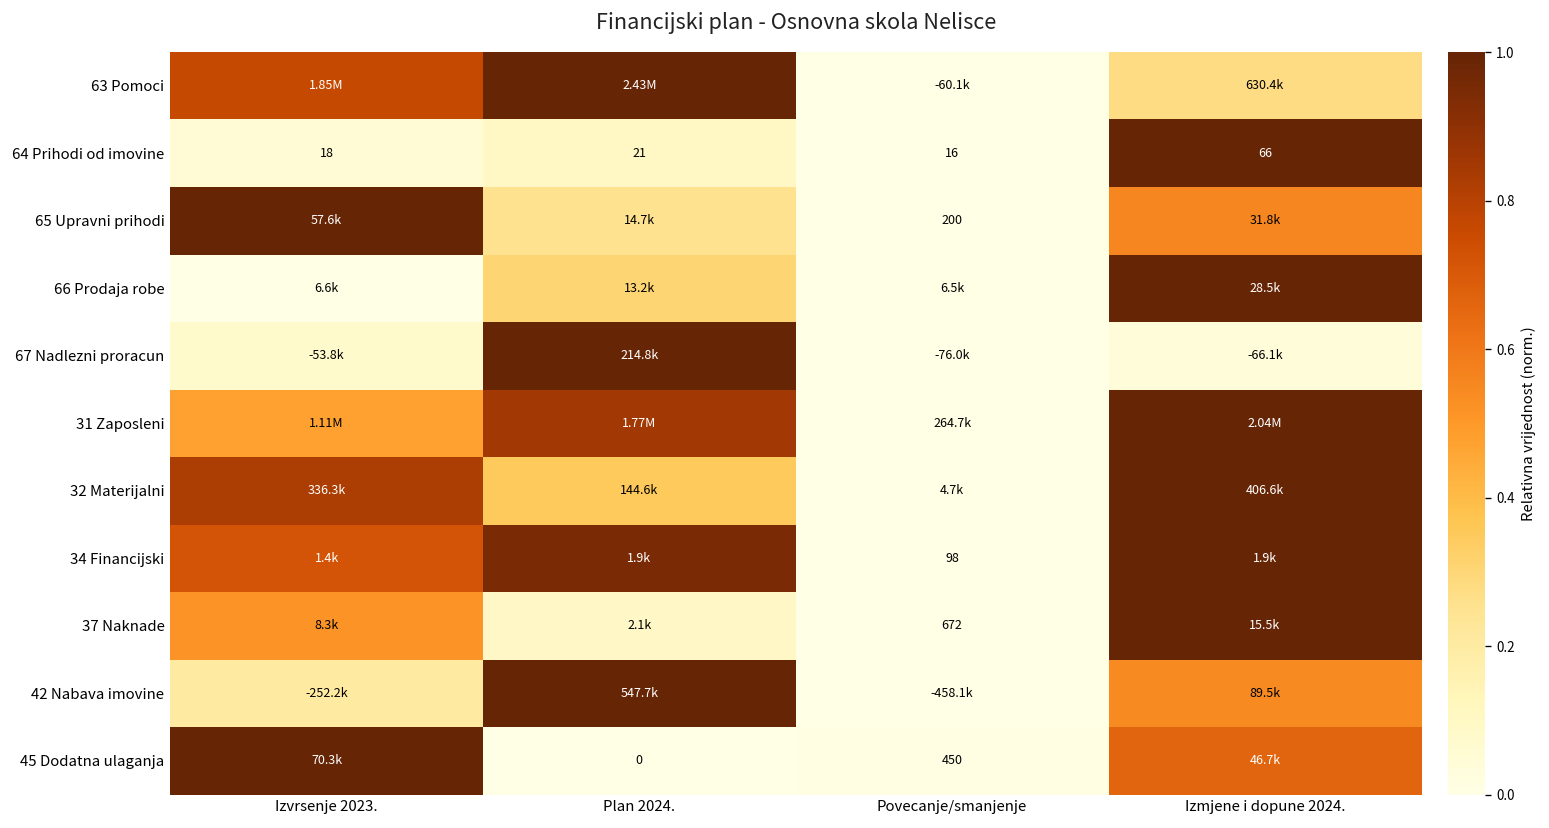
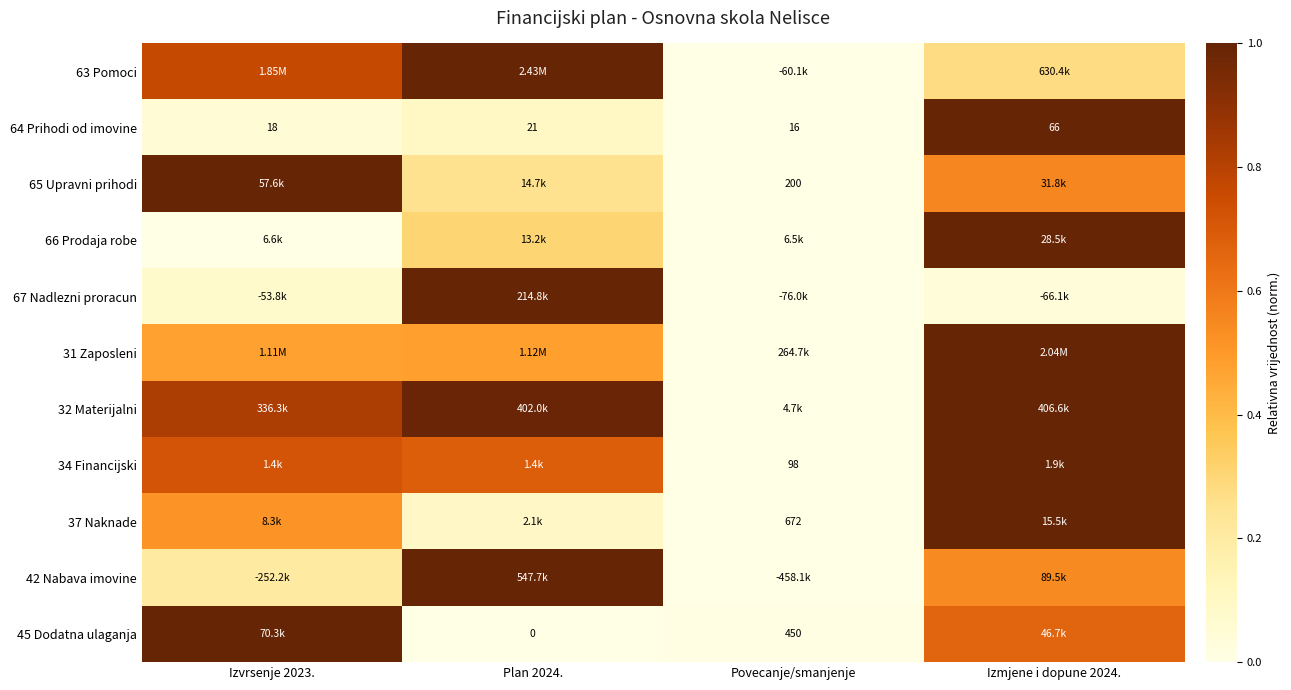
31 Zaposleni, Plan 2024.: 1.77M -> 1.12M
32 Materijalni, Plan 2024.: 144.6k -> 402.0k
34 Financijski, Plan 2024.: 1.9k -> 1.4k
